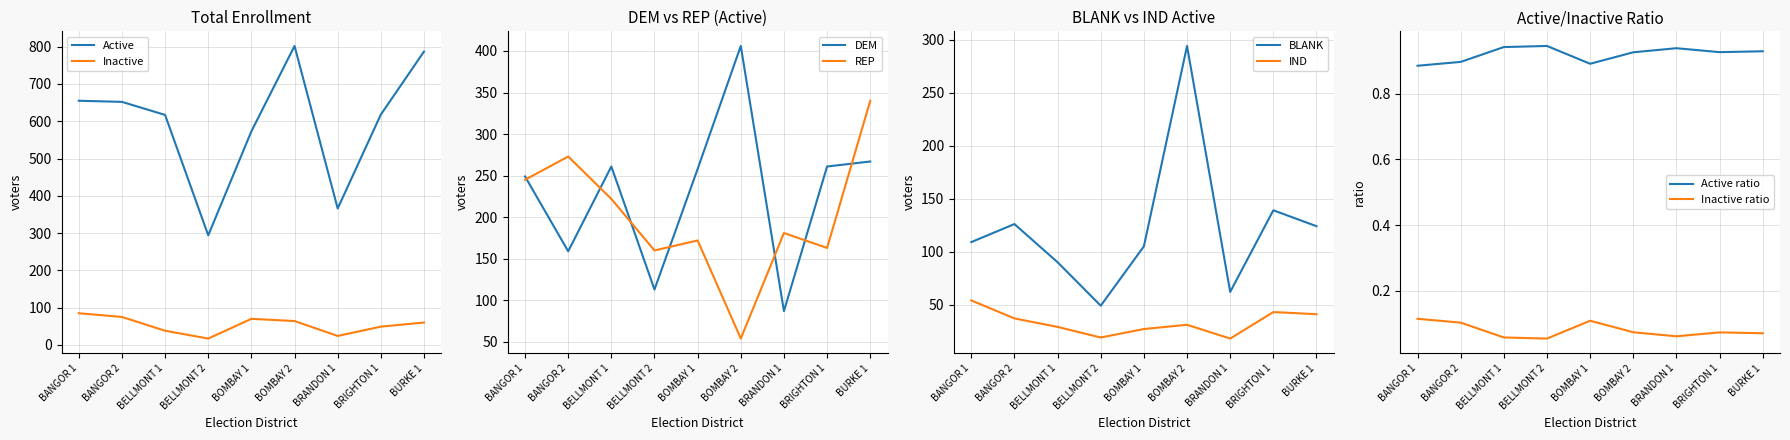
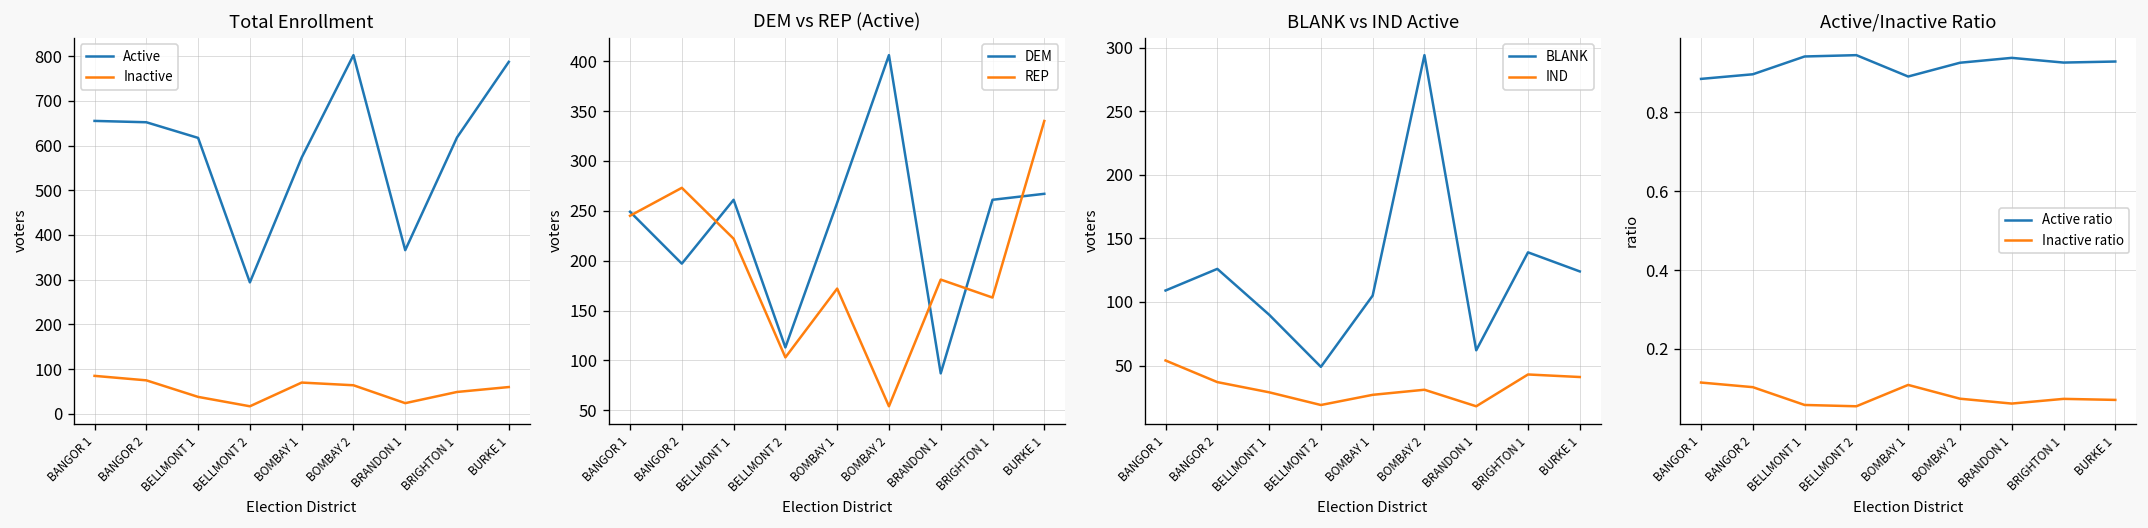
DEM vs REP (Active), DEM, BANGOR 2: 160 -> 200
DEM vs REP (Active), REP, BELLMONT 2: 160 -> 100
